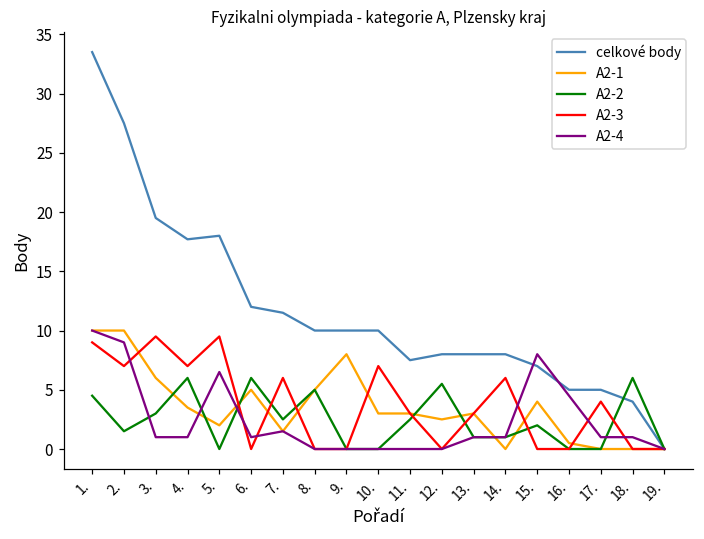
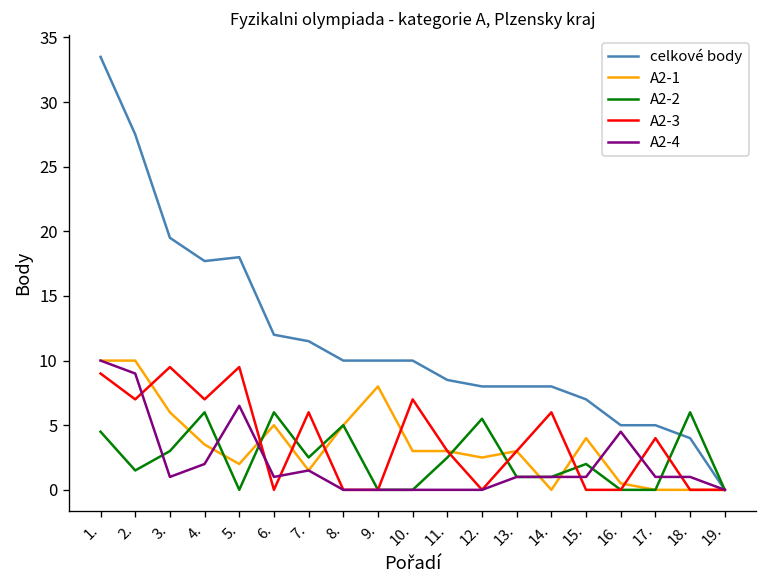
A2-4, 4.: 1 -> 2
celkové body, 11.: 7.5 -> 8.5
A2-4, 15.: 8 -> 1
